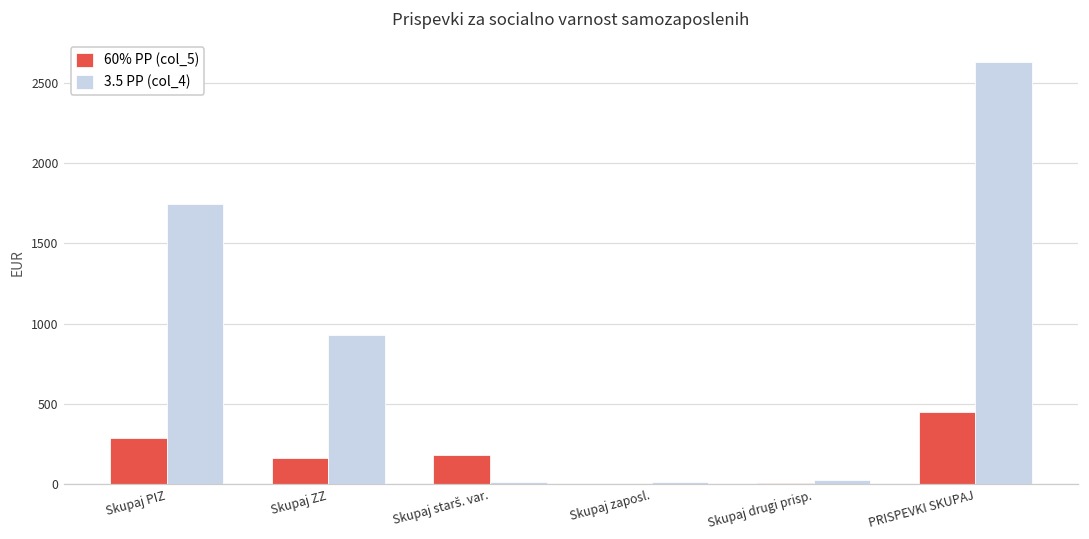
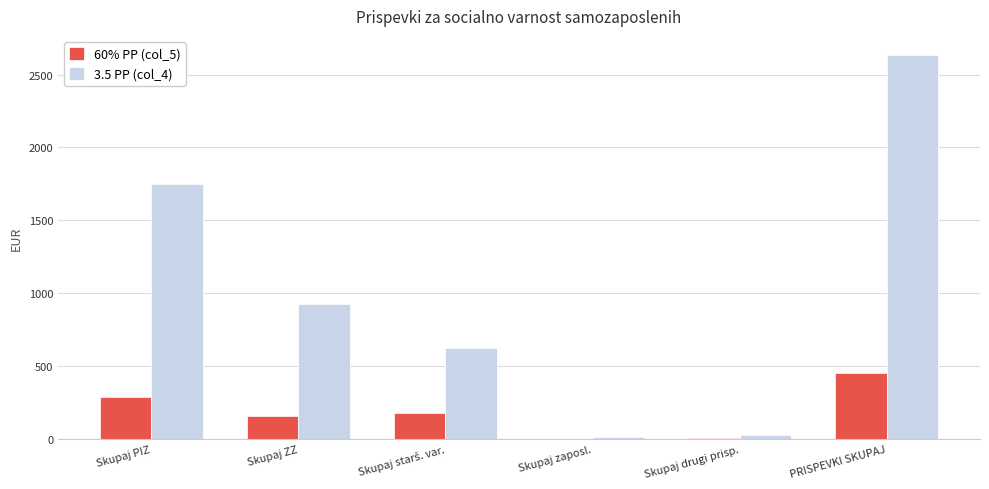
3.5 PP (col_4), Skupaj starš. var.: 10 -> 630
